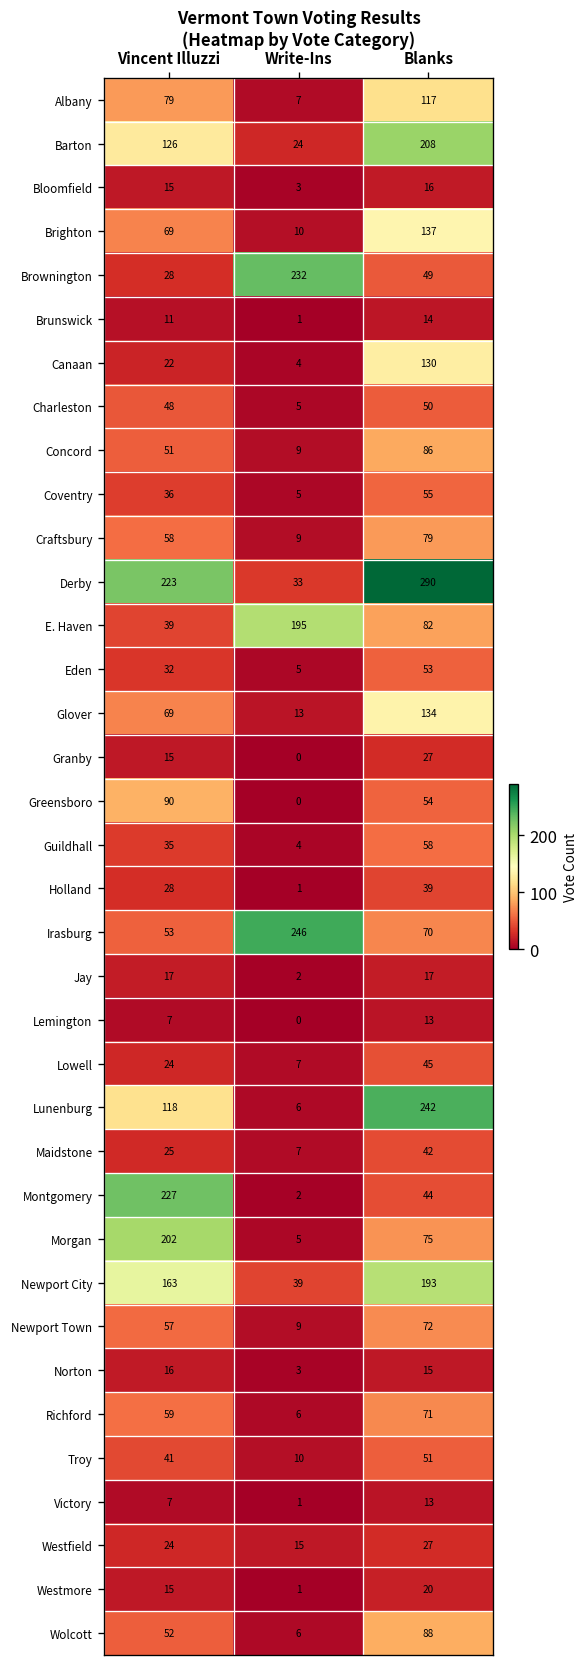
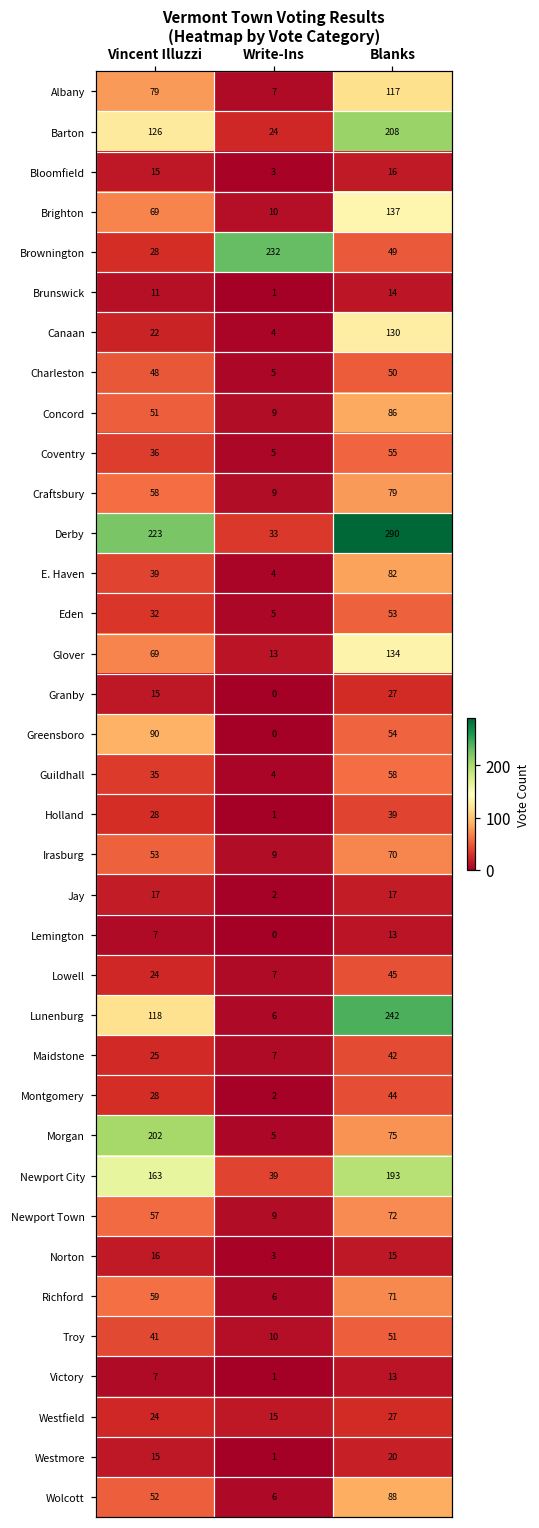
E. Haven, Write-Ins: 195 -> 4
Irasburg, Write-Ins: 246 -> 9
Montgomery, Vincent Illuzzi: 227 -> 28
